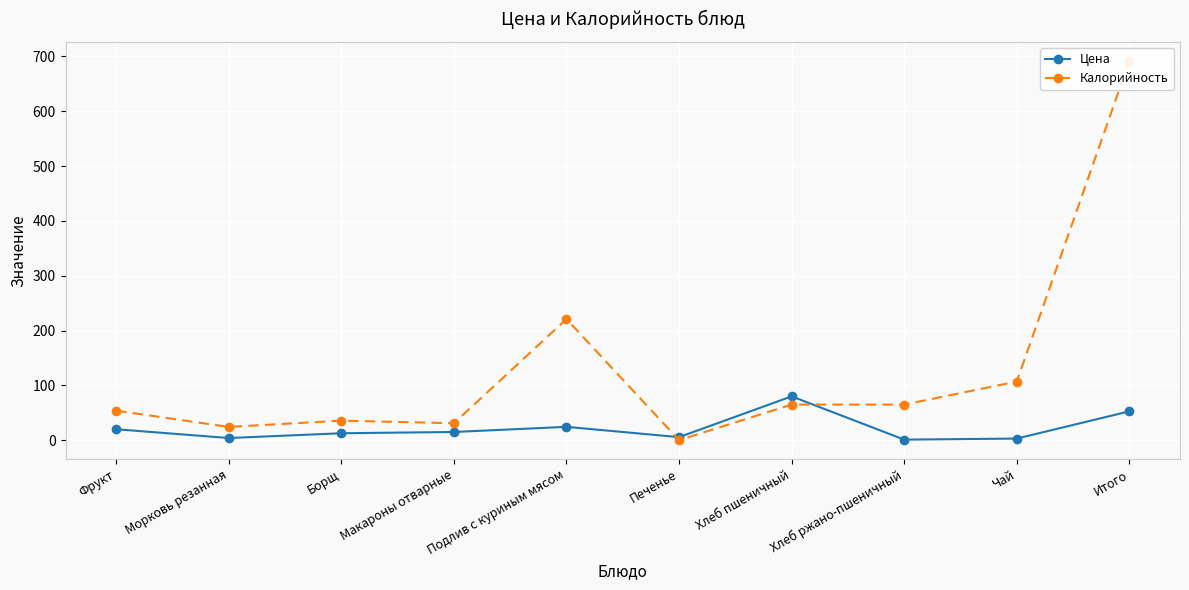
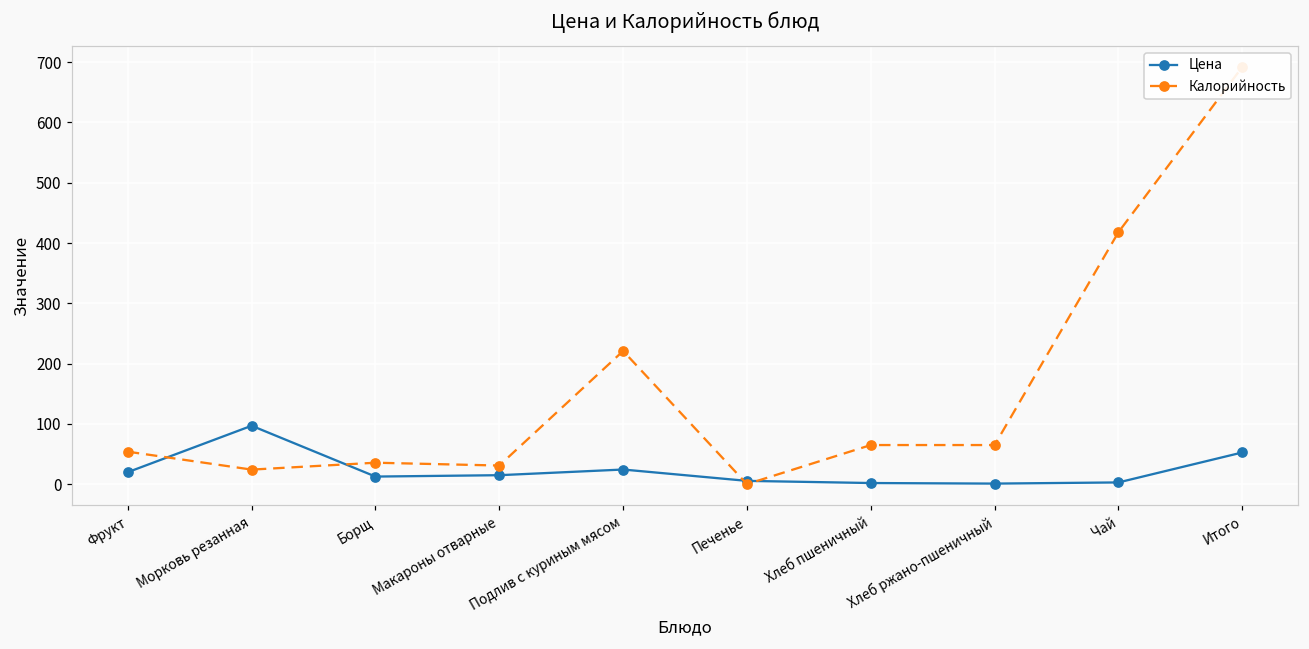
Цена, Морковь резанная: 0 -> 100
Цена, Хлеб пшеничный: 80 -> 0
Калорийность, Чай: 110 -> 420
